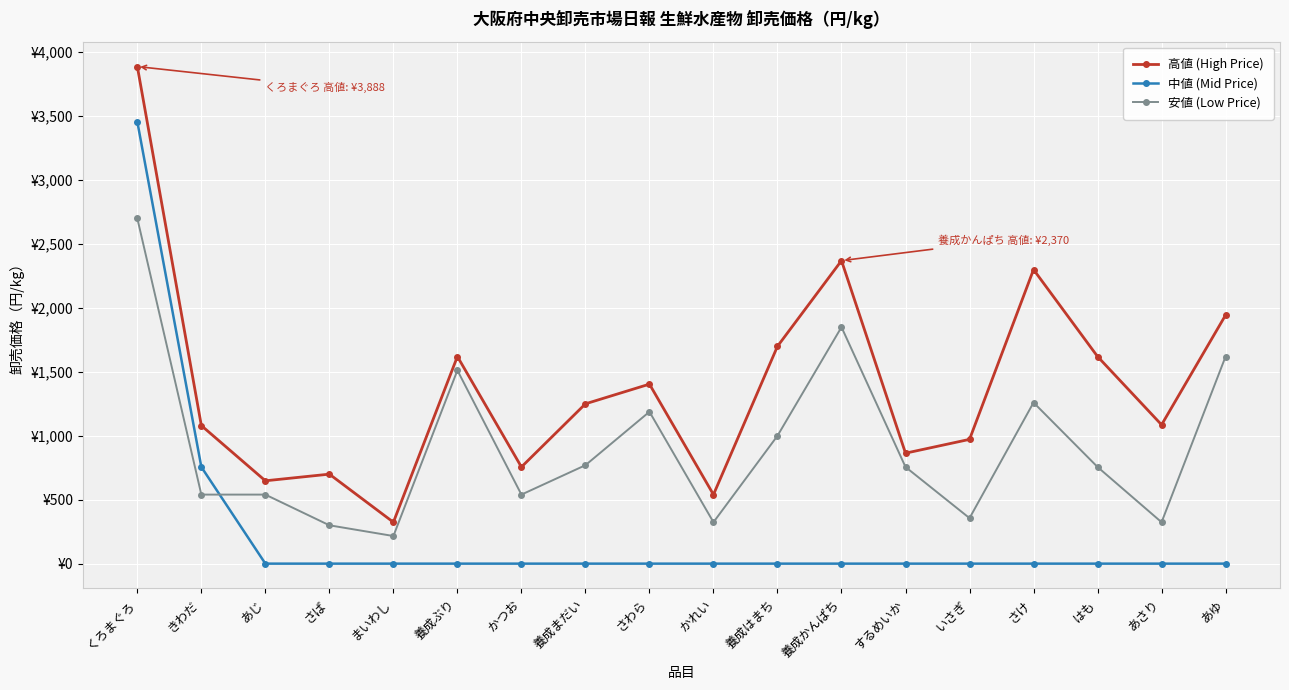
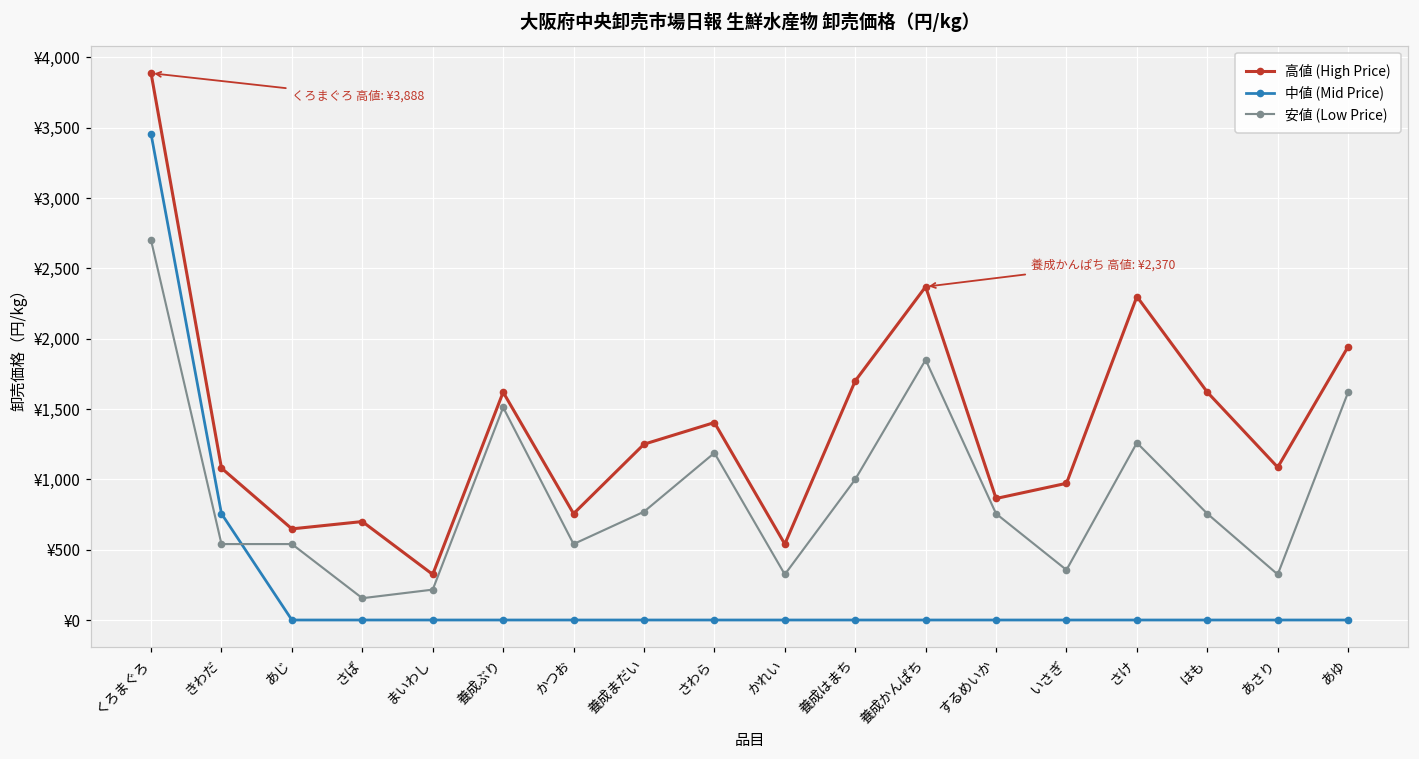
安値 (Low Price), さば: ¥300 -> ¥160
